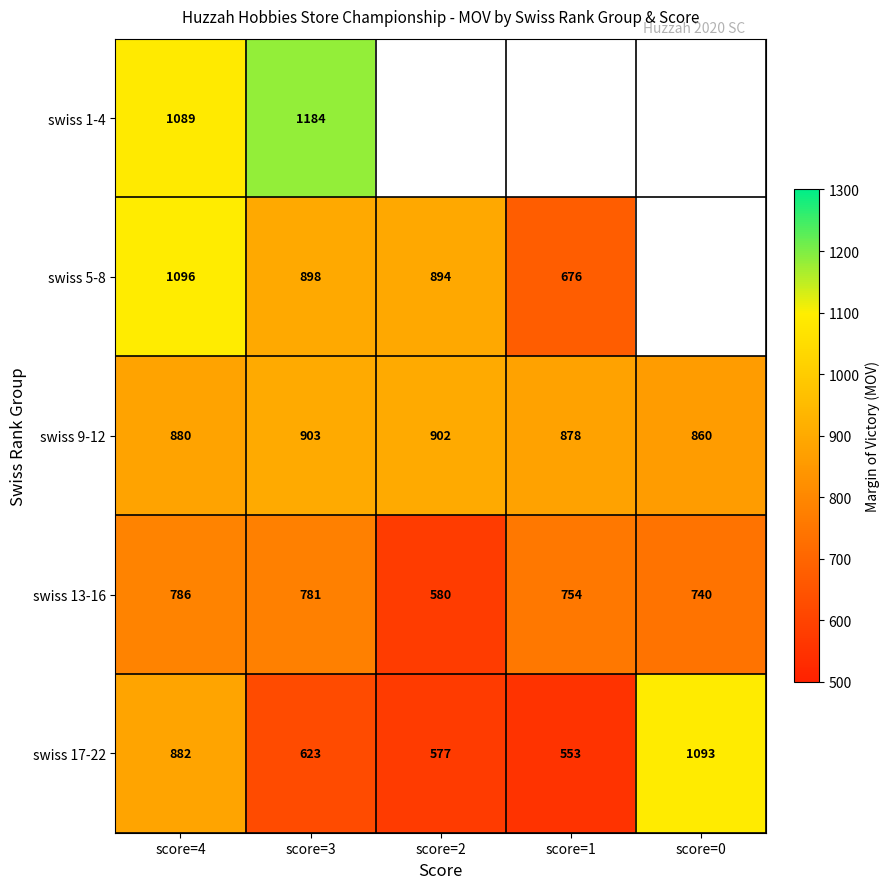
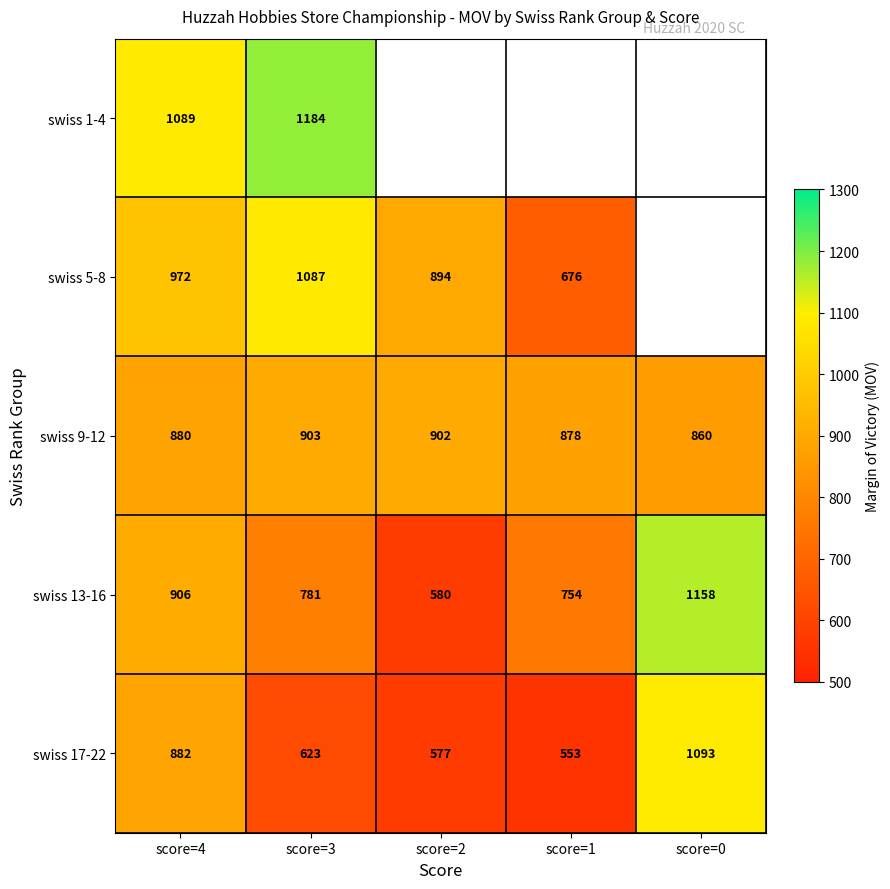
swiss 5-8, score=4: 1096 -> 972
swiss 5-8, score=3: 898 -> 1087
swiss 13-16, score=4: 786 -> 906
swiss 13-16, score=0: 740 -> 1158
